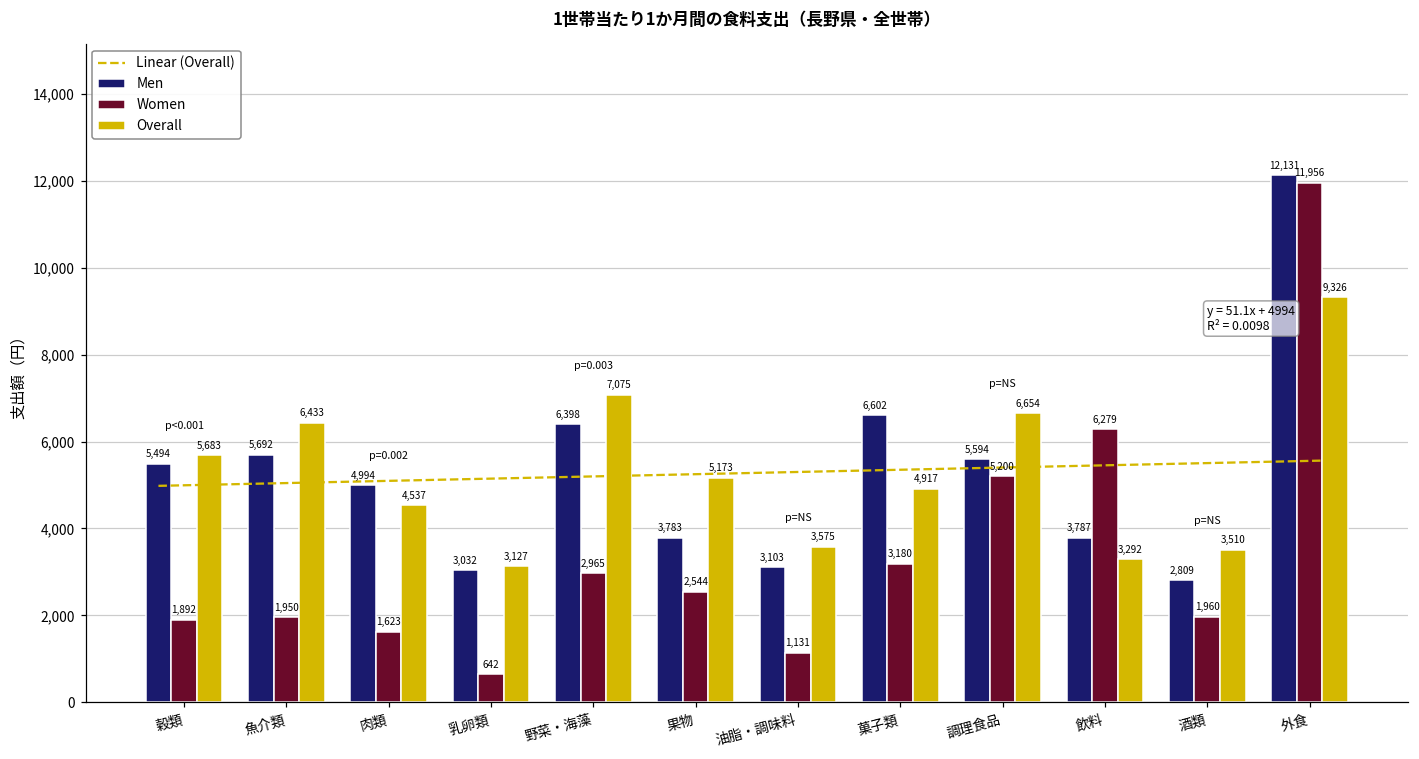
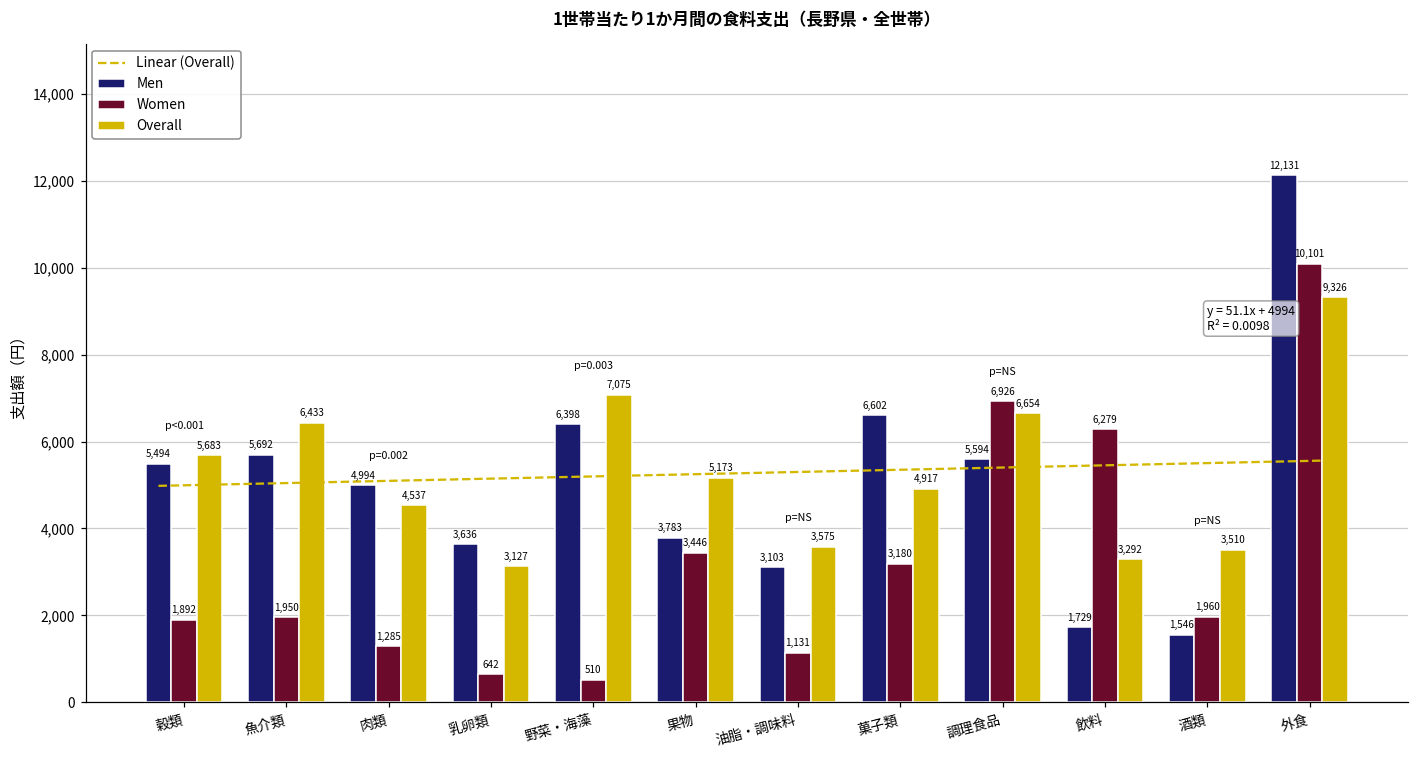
Women, 肉類: 1,623 -> 1,285
Men, 乳卵類: 3,032 -> 3,636
Women, 野菜・海藻: 2,965 -> 510
Women, 果物: 2,544 -> 3,446
Women, 調理食品: 5,200 -> 6,926
Men, 飲料: 3,787 -> 1,729
Men, 酒類: 2,809 -> 1,546
Women, 外食: 11,956 -> 10,101
